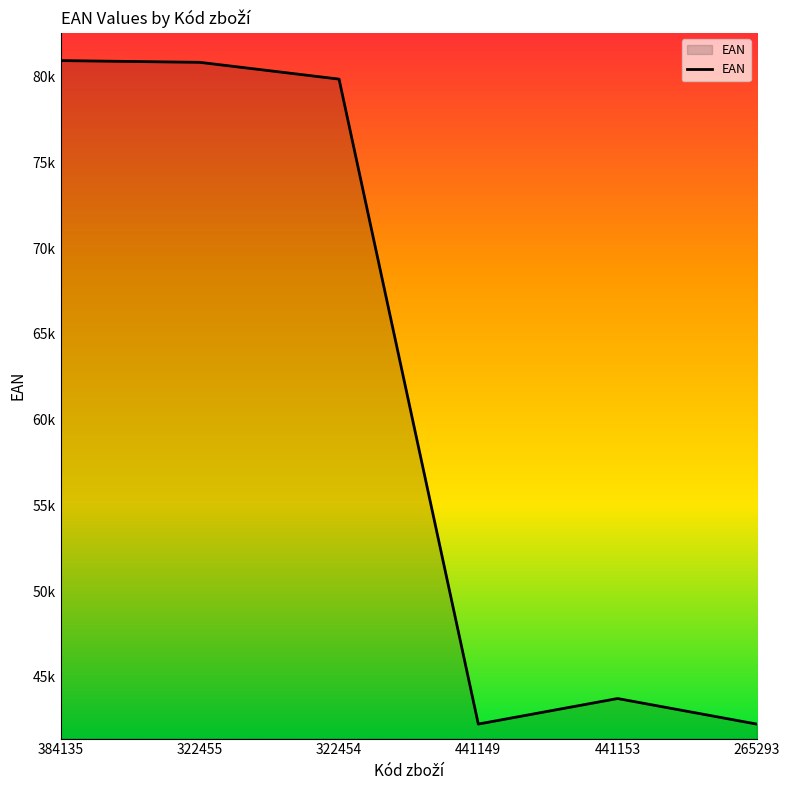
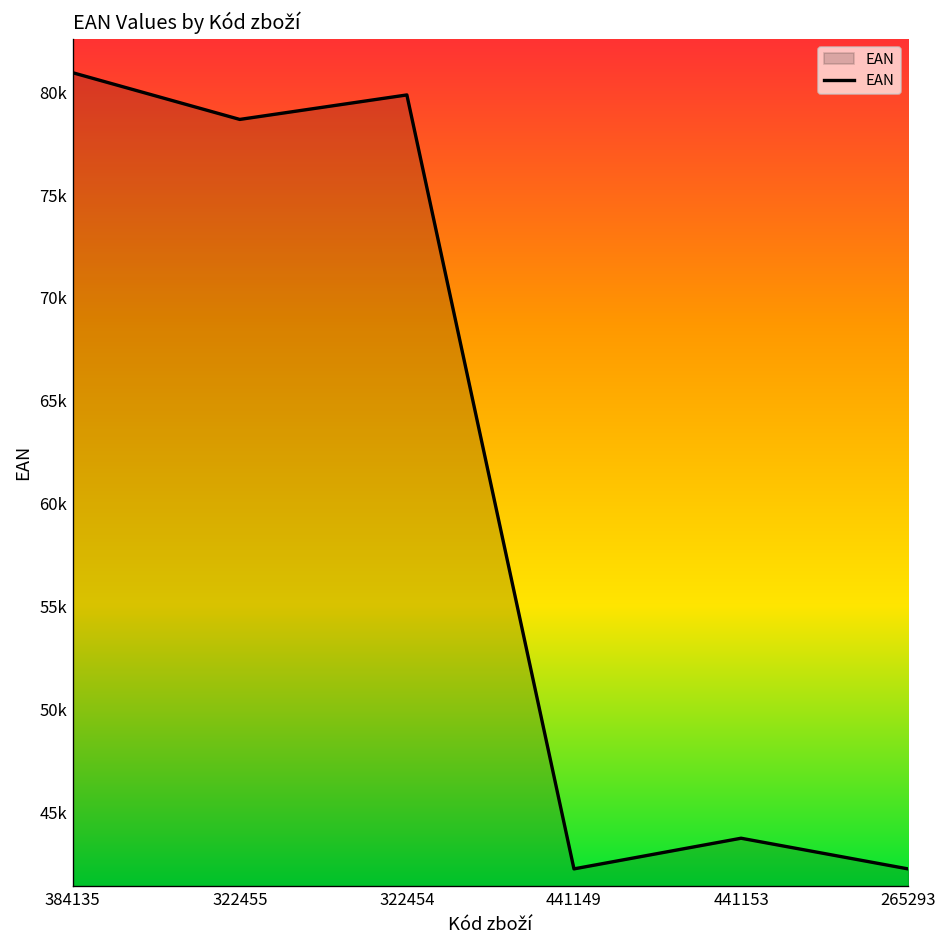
322455: 80800 -> 78700
